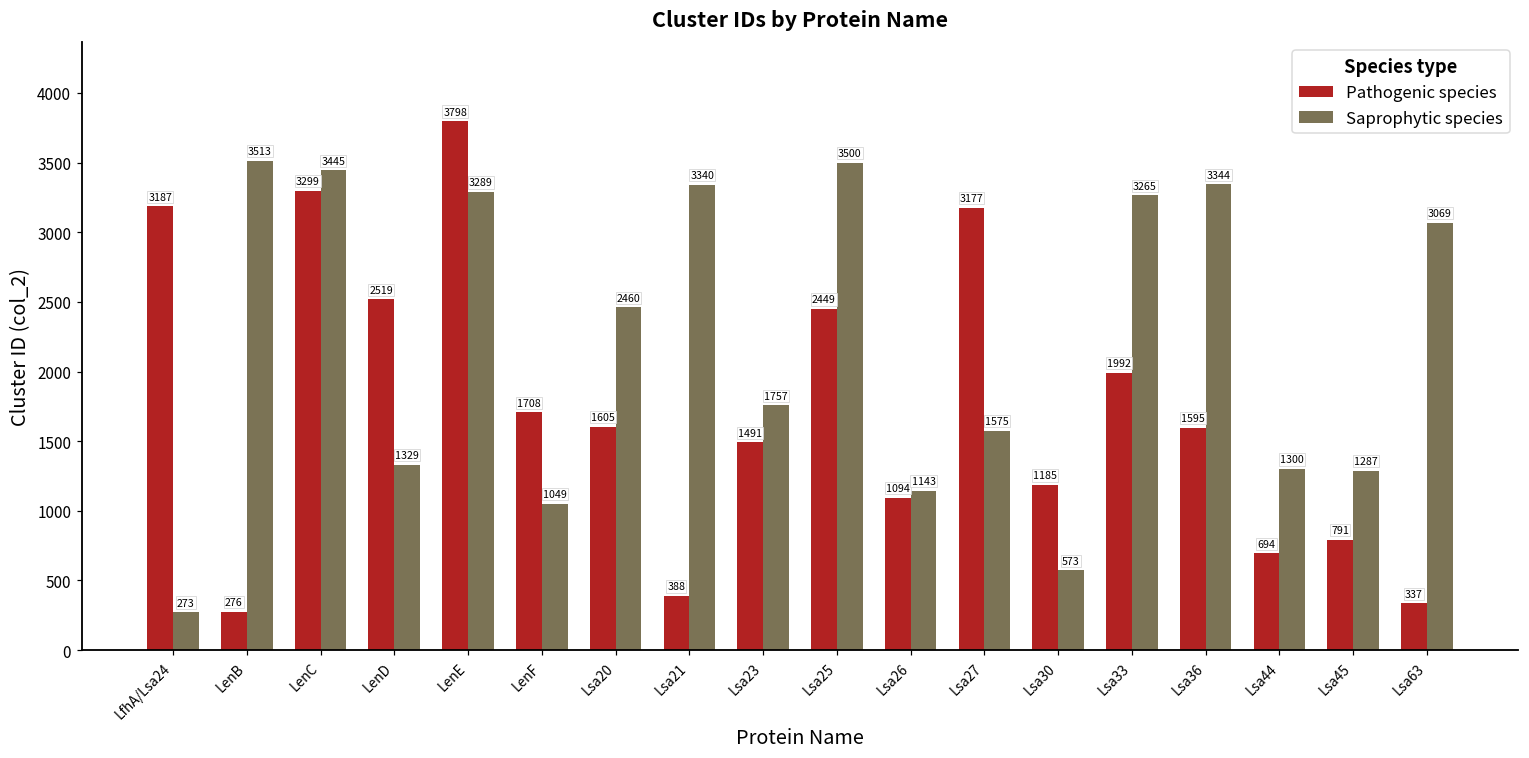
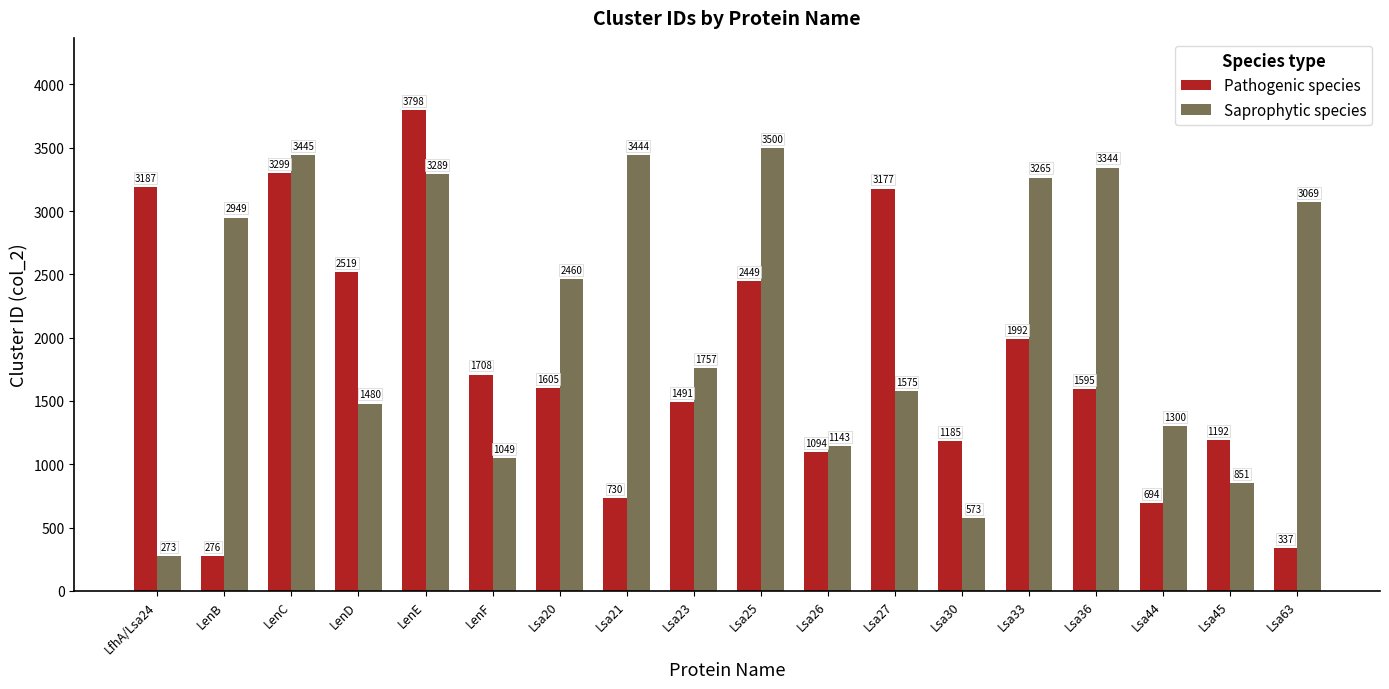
Saprophytic species, LenB: 3513 -> 2949
Saprophytic species, LenD: 1329 -> 1480
Pathogenic species, Lsa21: 388 -> 730
Saprophytic species, Lsa21: 3340 -> 3444
Pathogenic species, Lsa45: 791 -> 1192
Saprophytic species, Lsa45: 1287 -> 851
